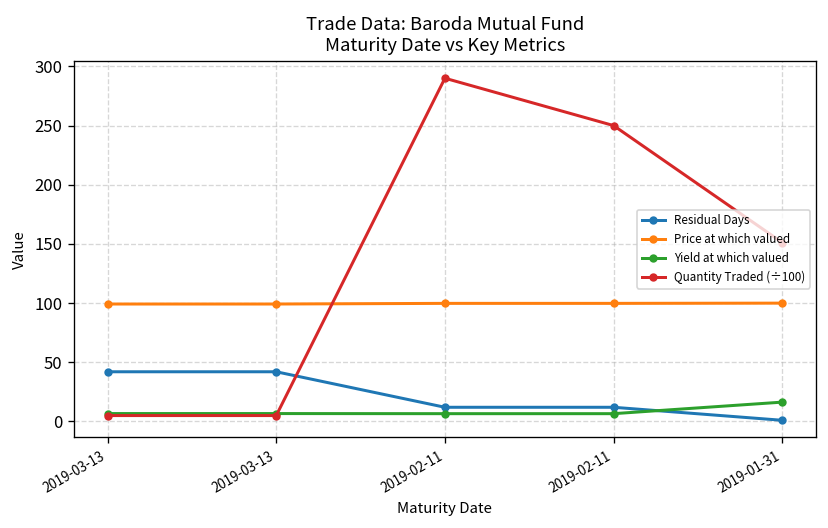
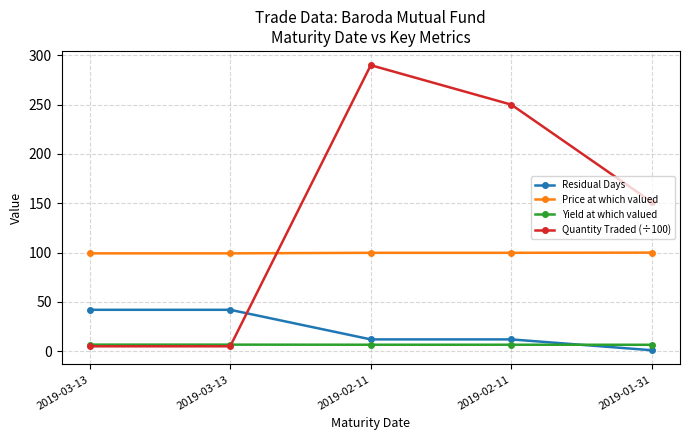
Yield at which valued, 2019-01-31: 20 -> 10
